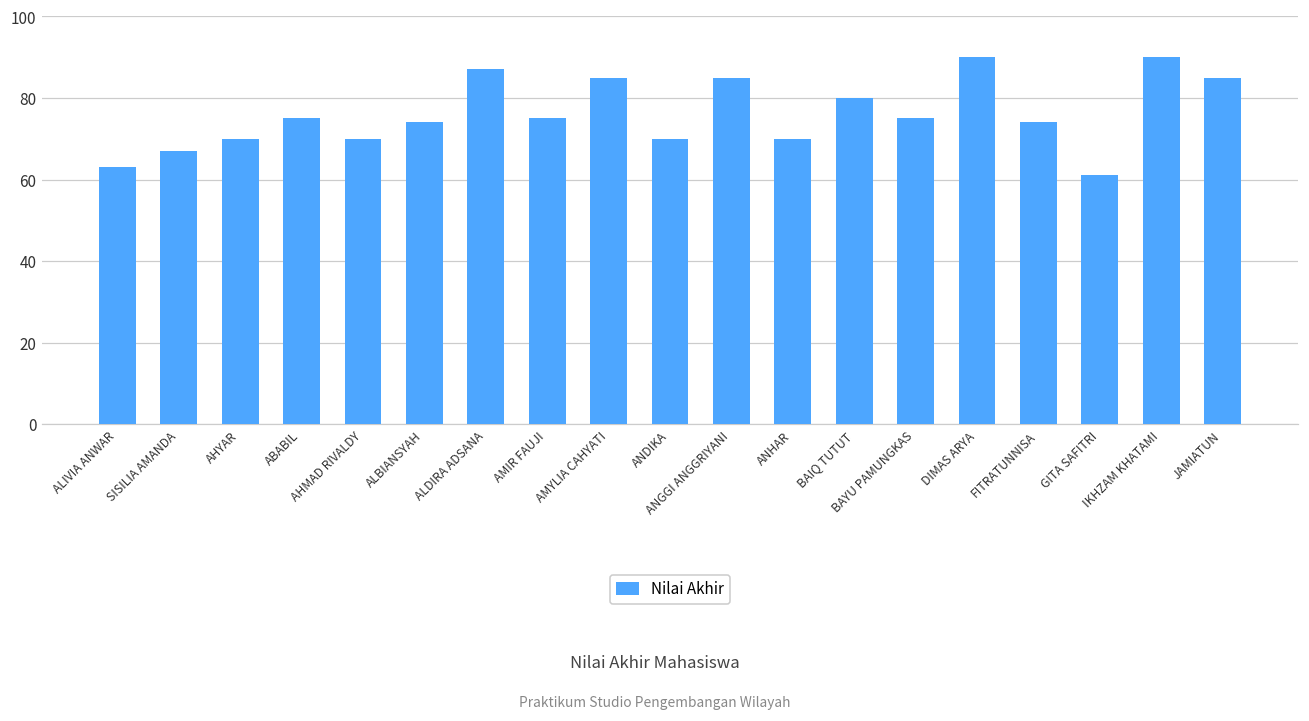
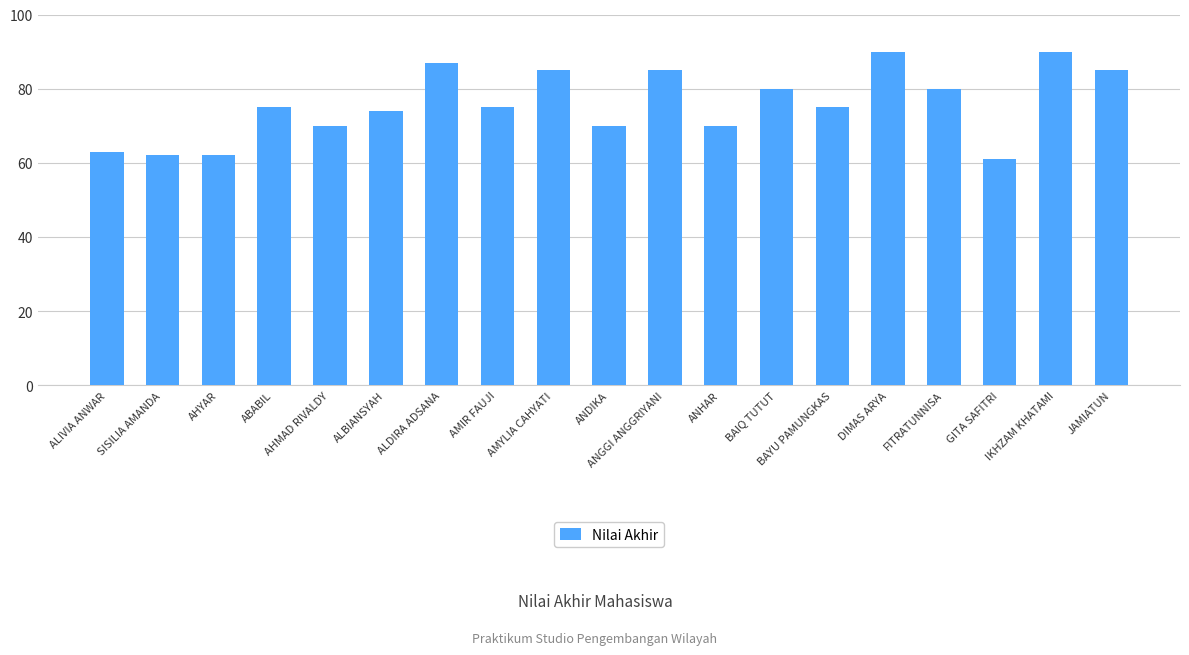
SISILIA AMANDA: 67 -> 62
AHYAR: 70 -> 62
FITRATUNNISA: 74 -> 80
